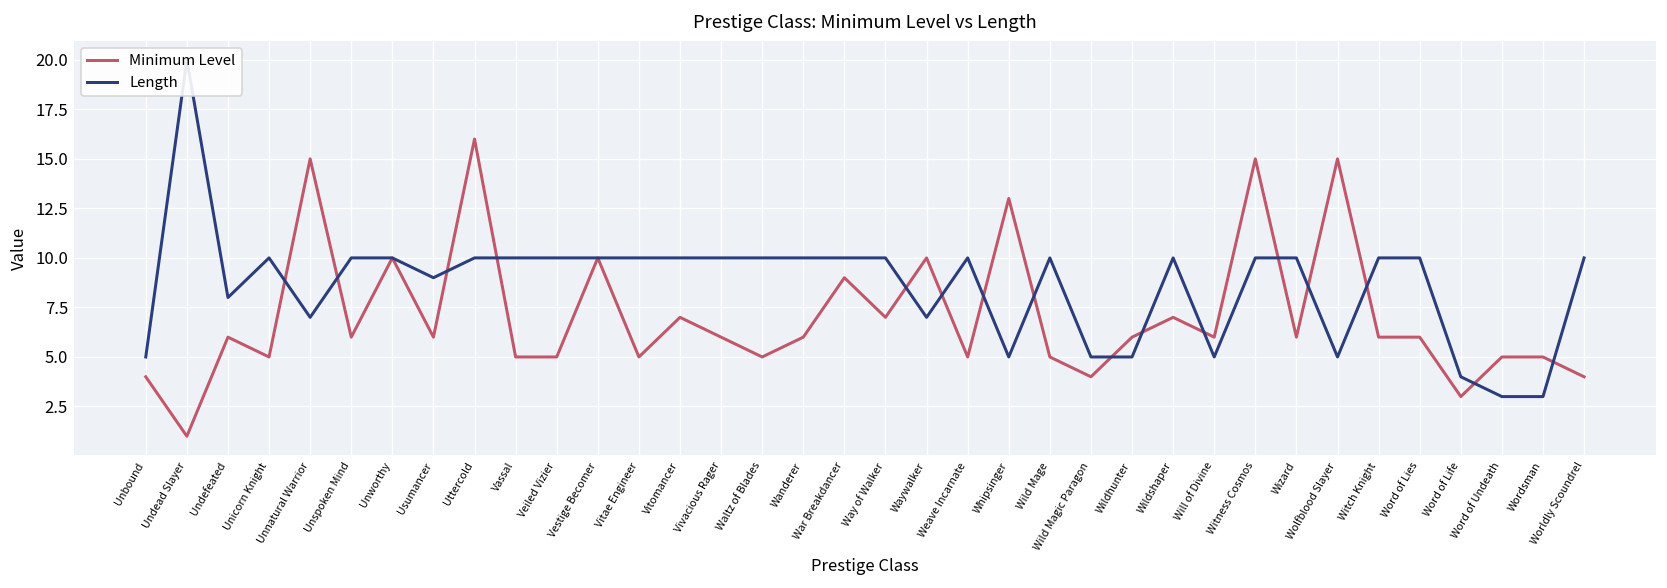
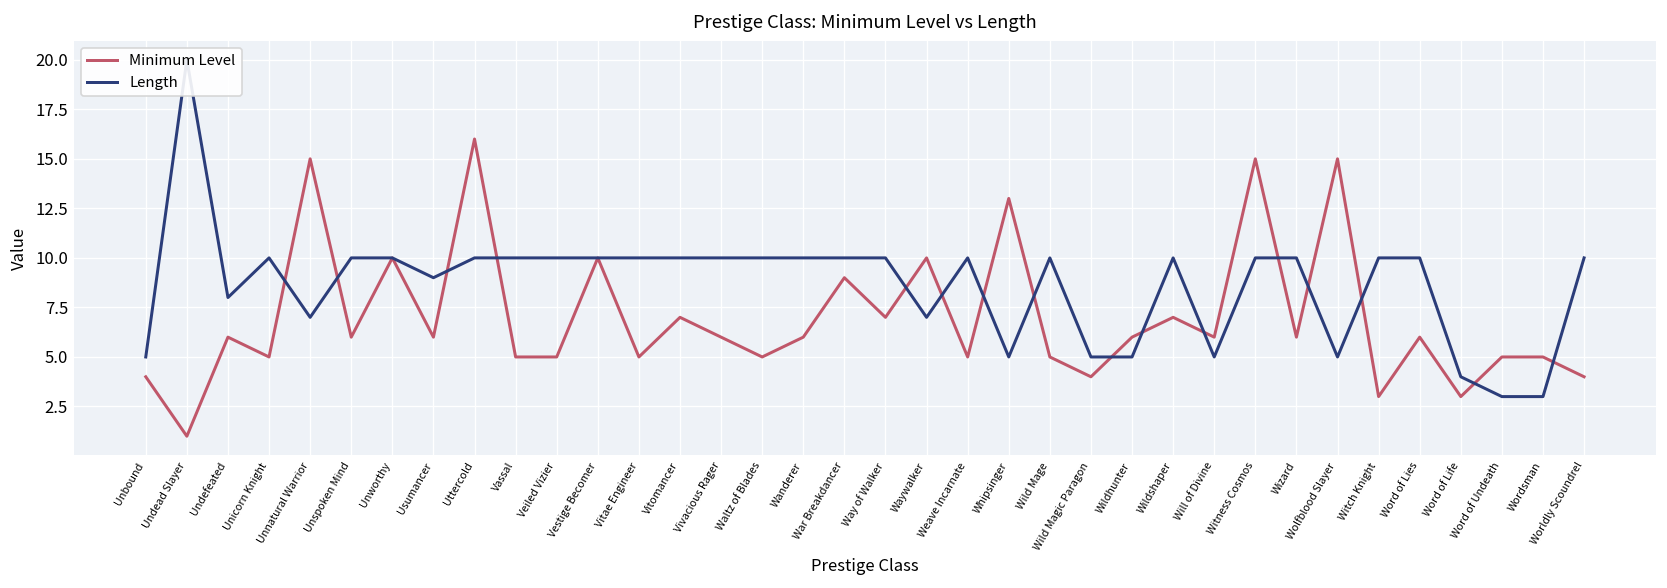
Minimum Level, Witch Knight: 6 -> 3
